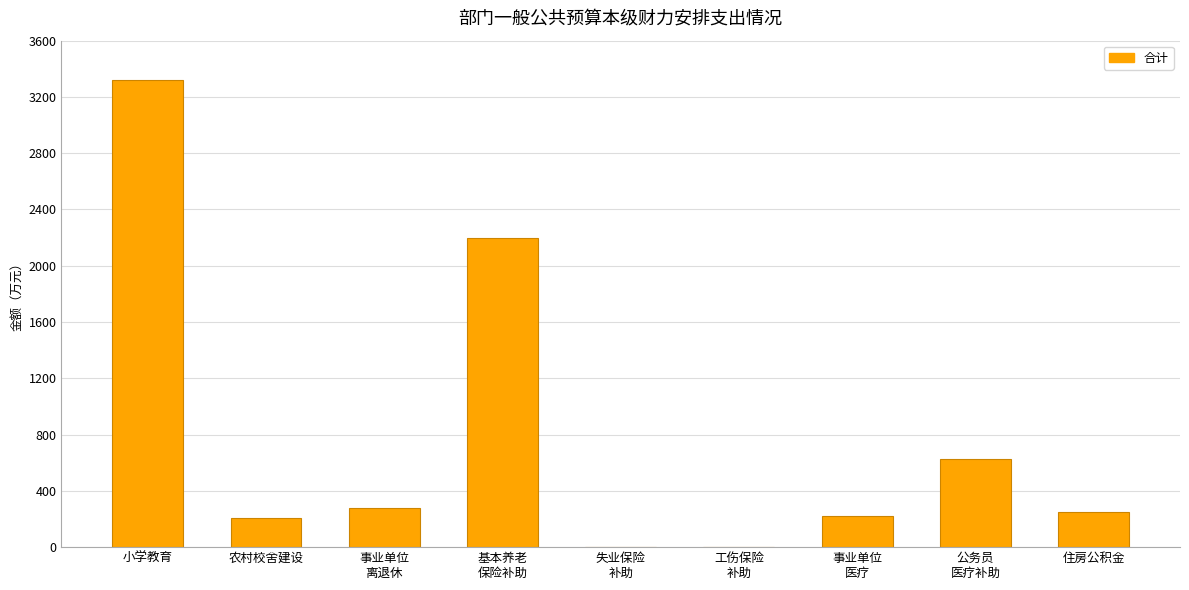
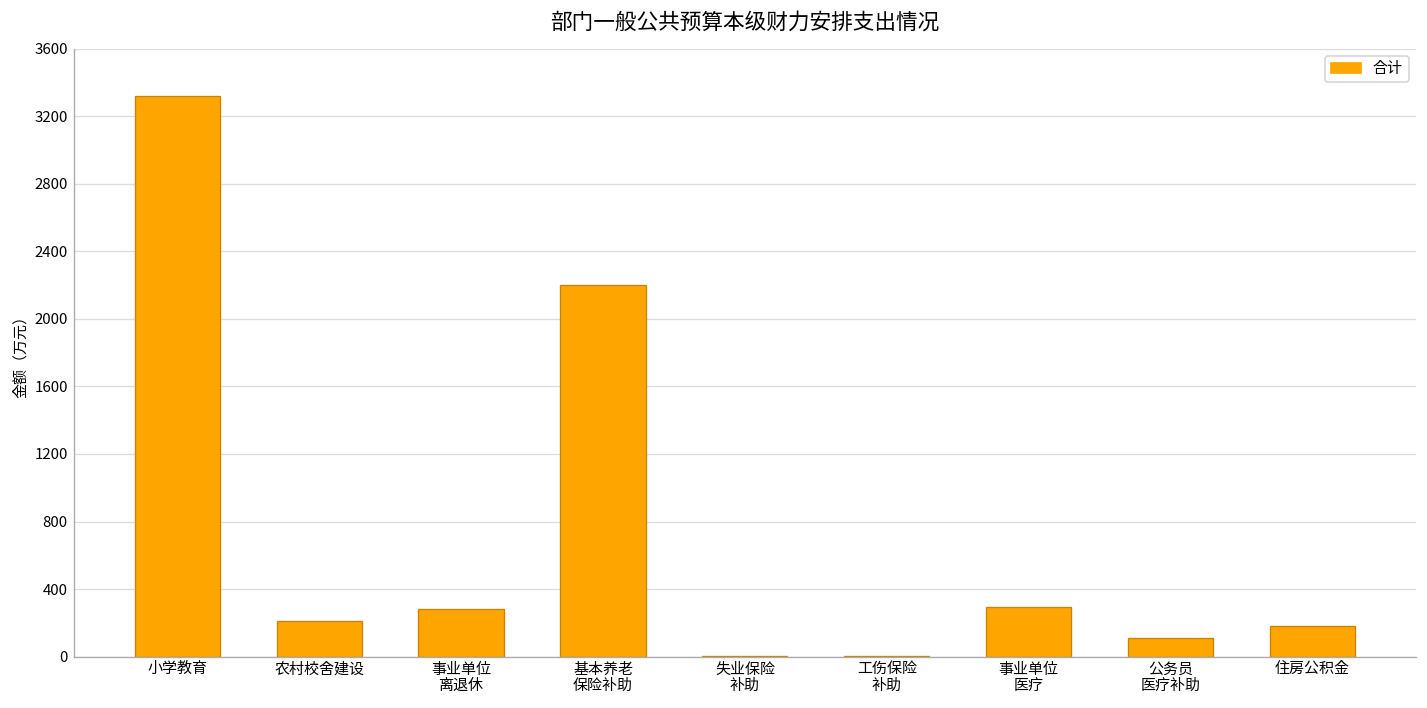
事业单位 医疗: 220 -> 290
公务员 医疗补助: 630 -> 110
住房公积金: 250 -> 180
